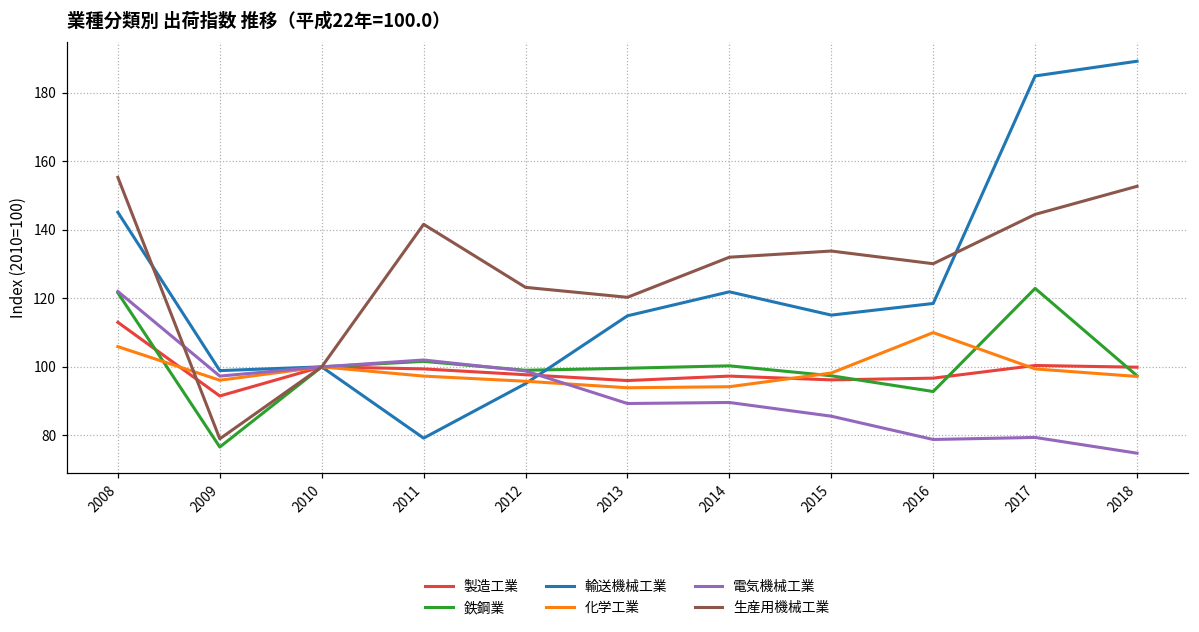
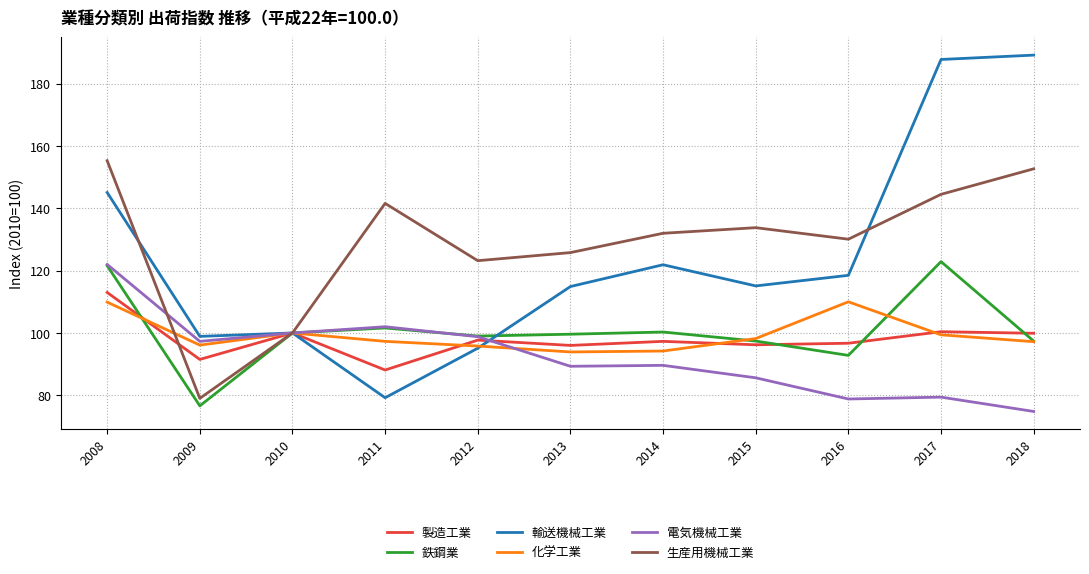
化学工業, 2008: 106 -> 110
製造工業, 2011: 99 -> 88
生産用機械工業, 2013: 120 -> 126
輸送機械工業, 2017: 185 -> 188
